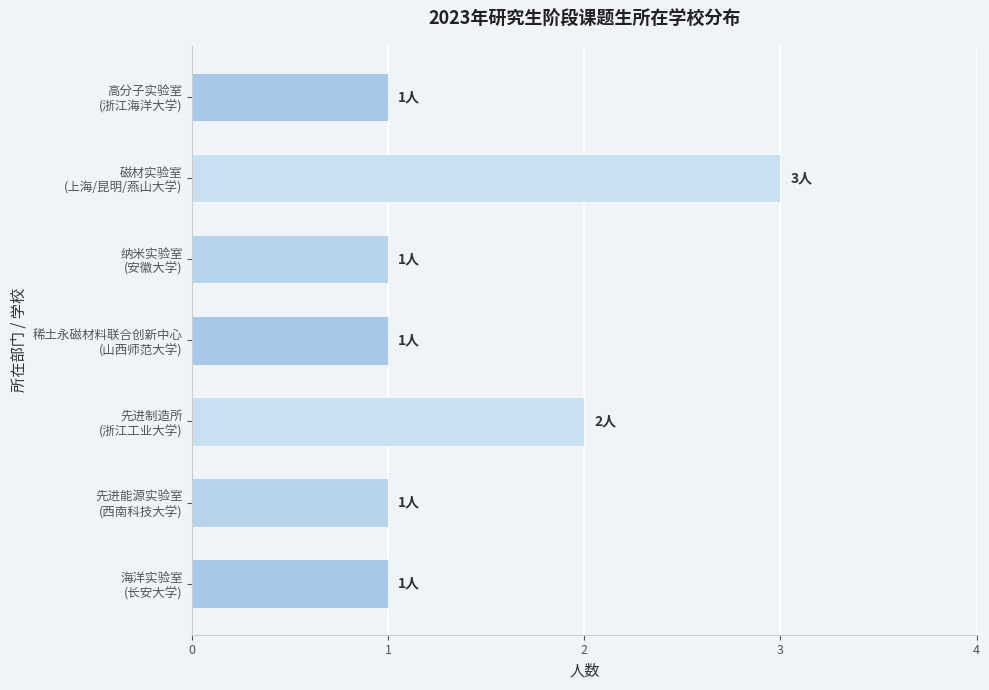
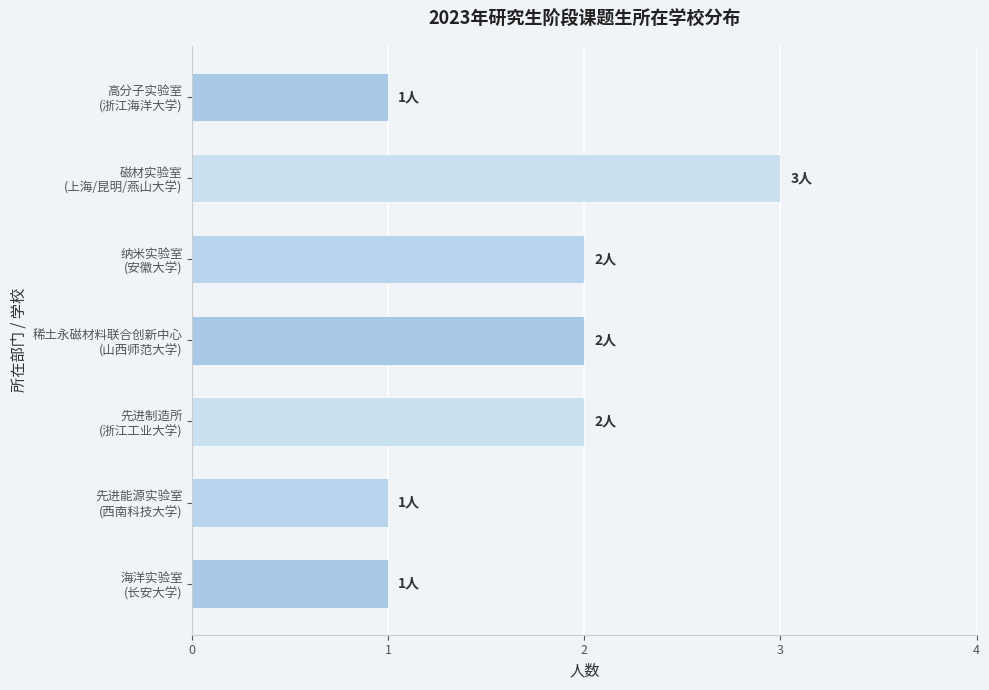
纳米实验室 (安徽大学): 1人 -> 2人
稀土永磁材料联合创新中心 (山西师范大学): 1人 -> 2人
